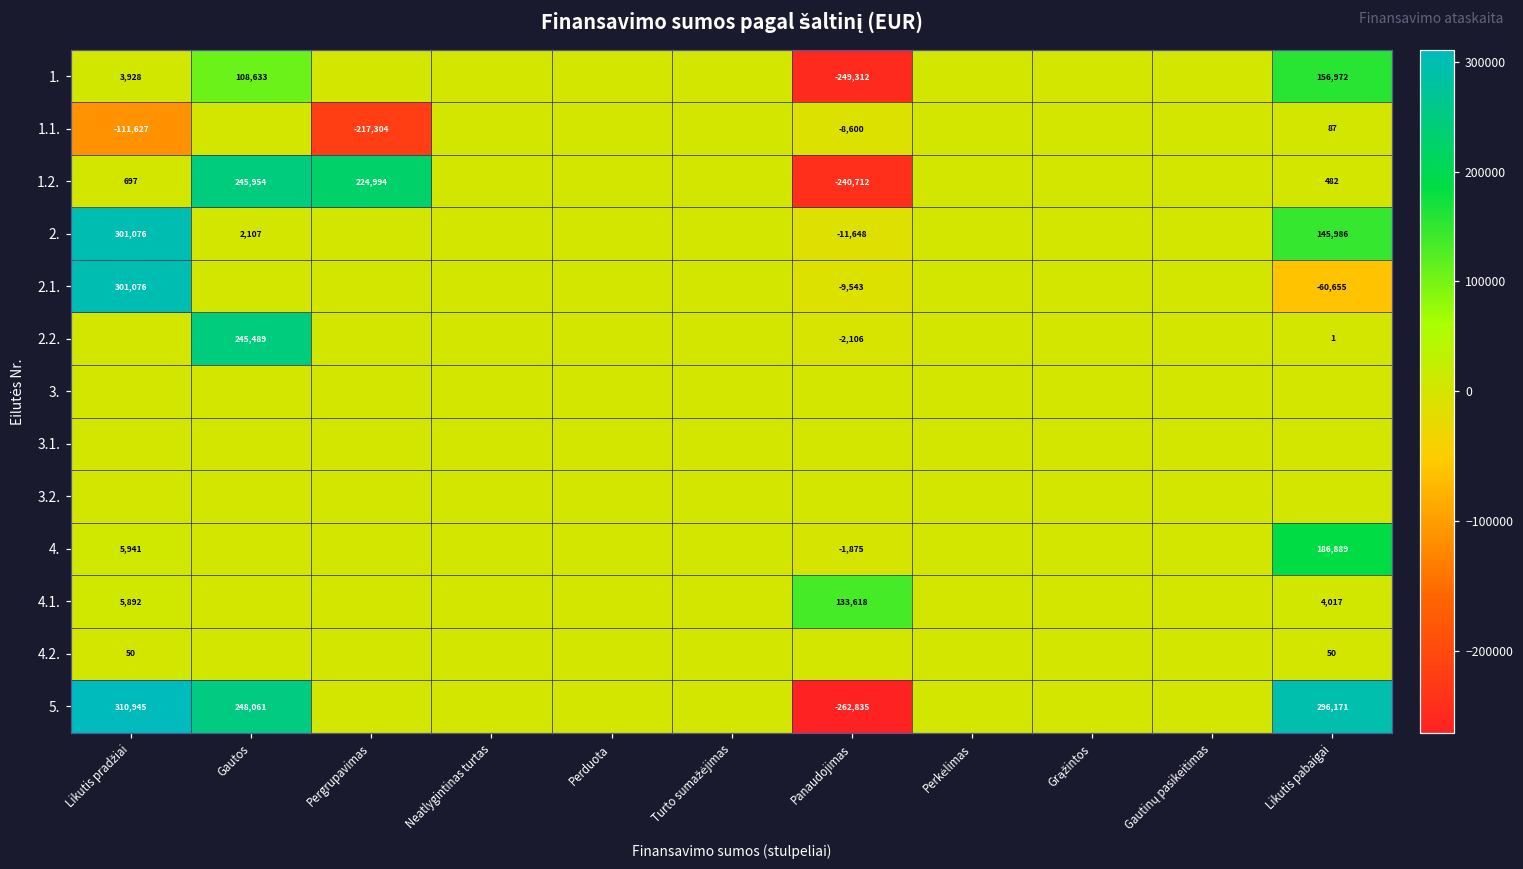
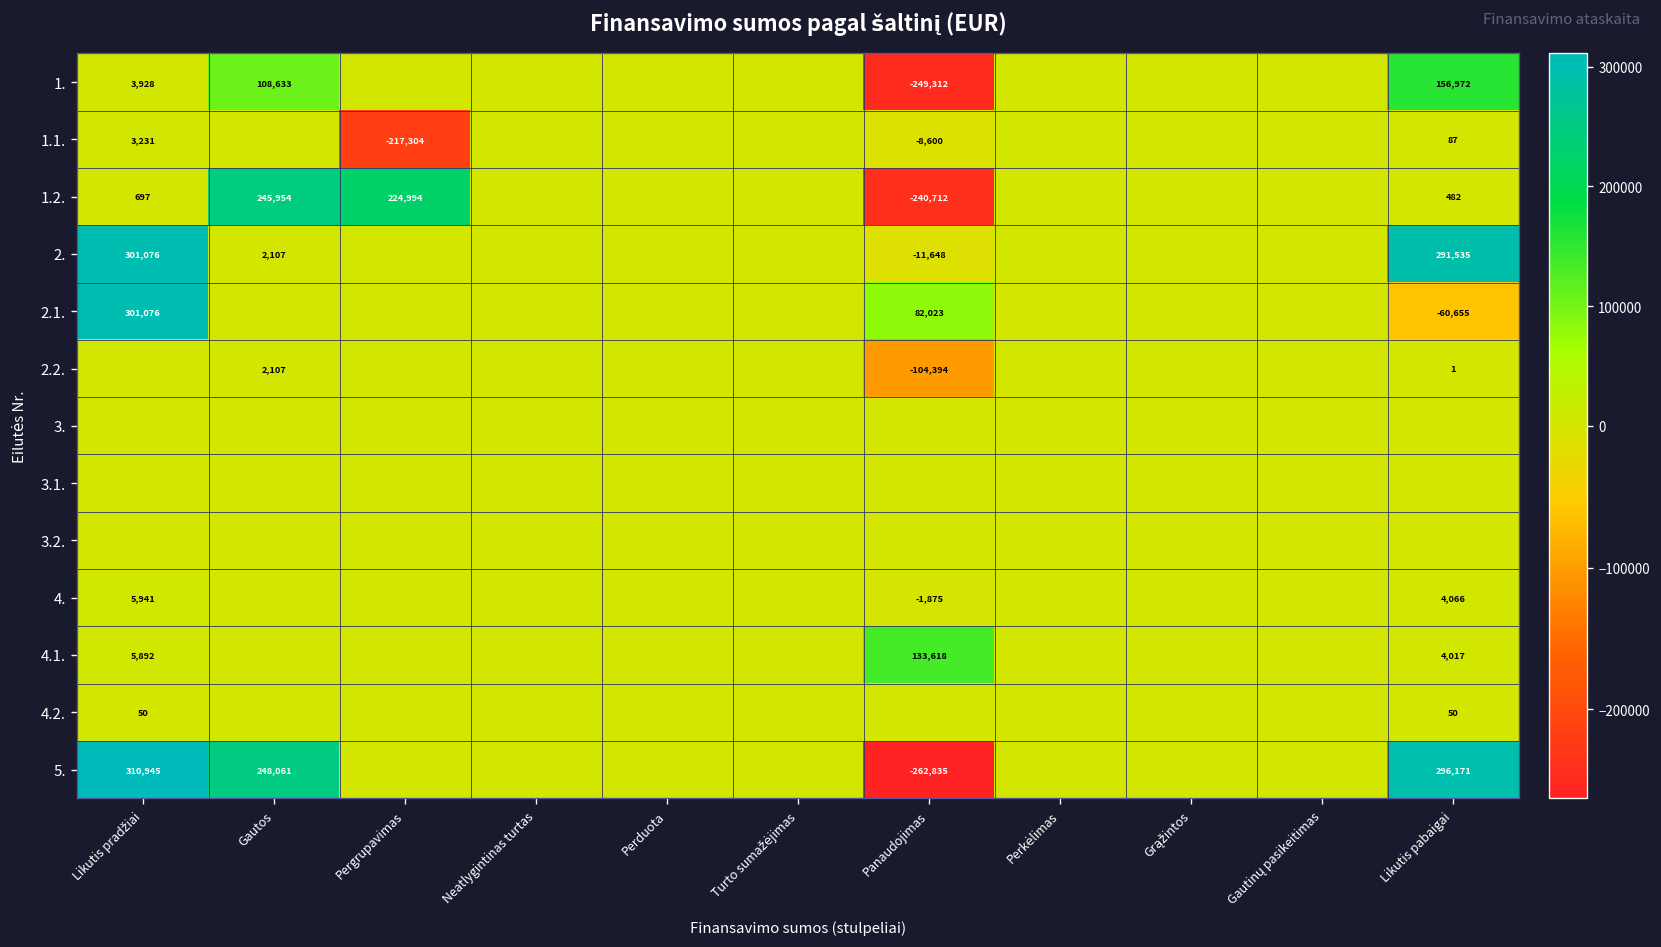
1.1., Likutis pradžiai: -111,627 -> 3,231
2., Likutis pabaigai: 145,986 -> 291,535
2.1., Panaudojimas: -9,543 -> 82,023
2.2., Gautos: 245,489 -> 2,107
2.2., Panaudojimas: -2,106 -> -104,394
4., Likutis pabaigai: 186,889 -> 4,066
